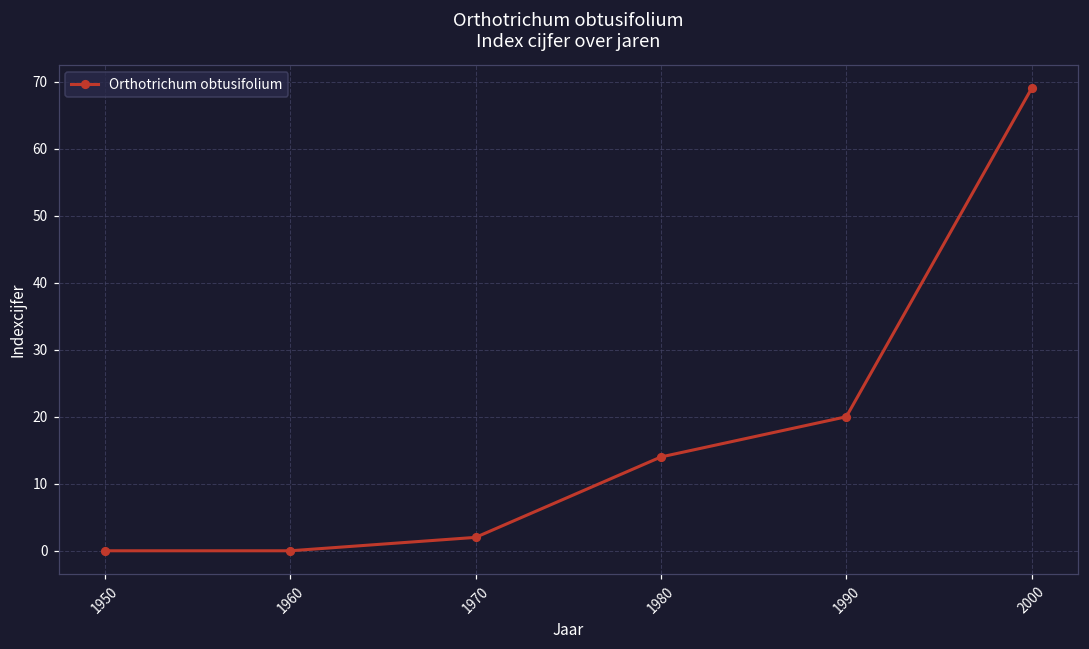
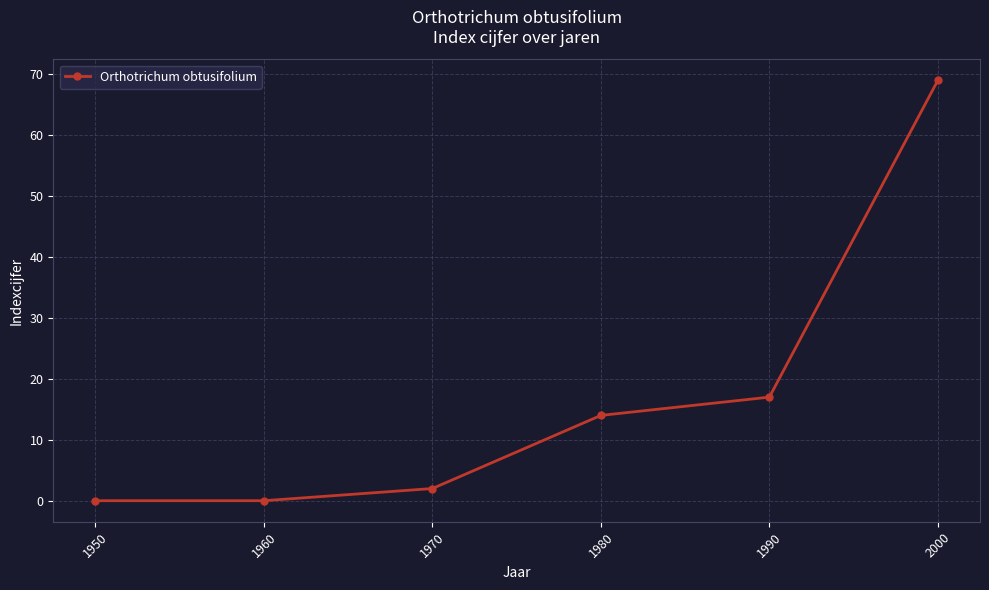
1990: 20 -> 17
